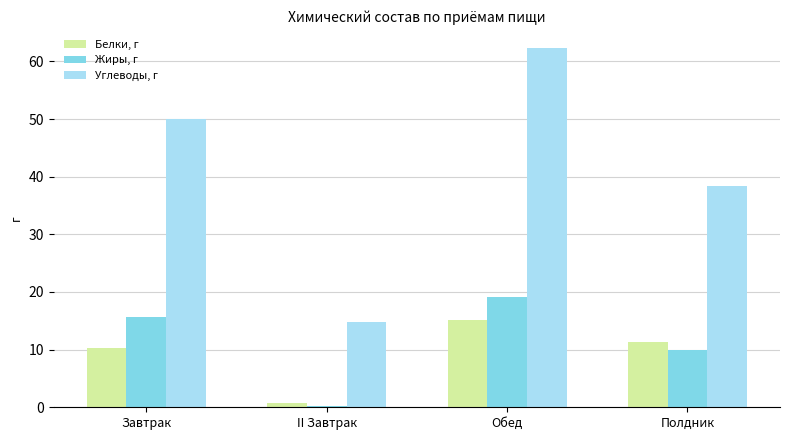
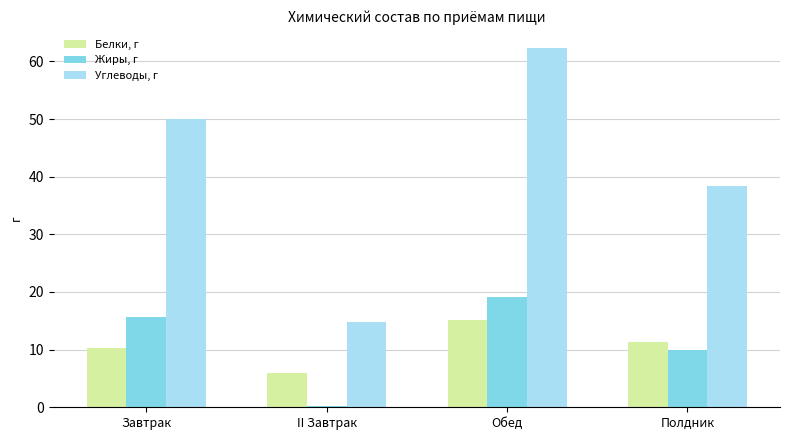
Белки, г, II Завтрак: 1 -> 6
